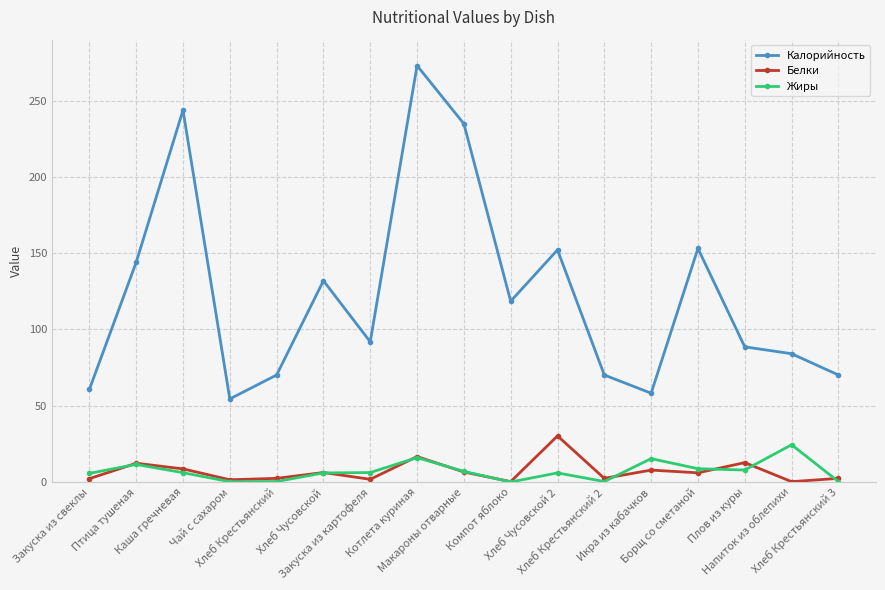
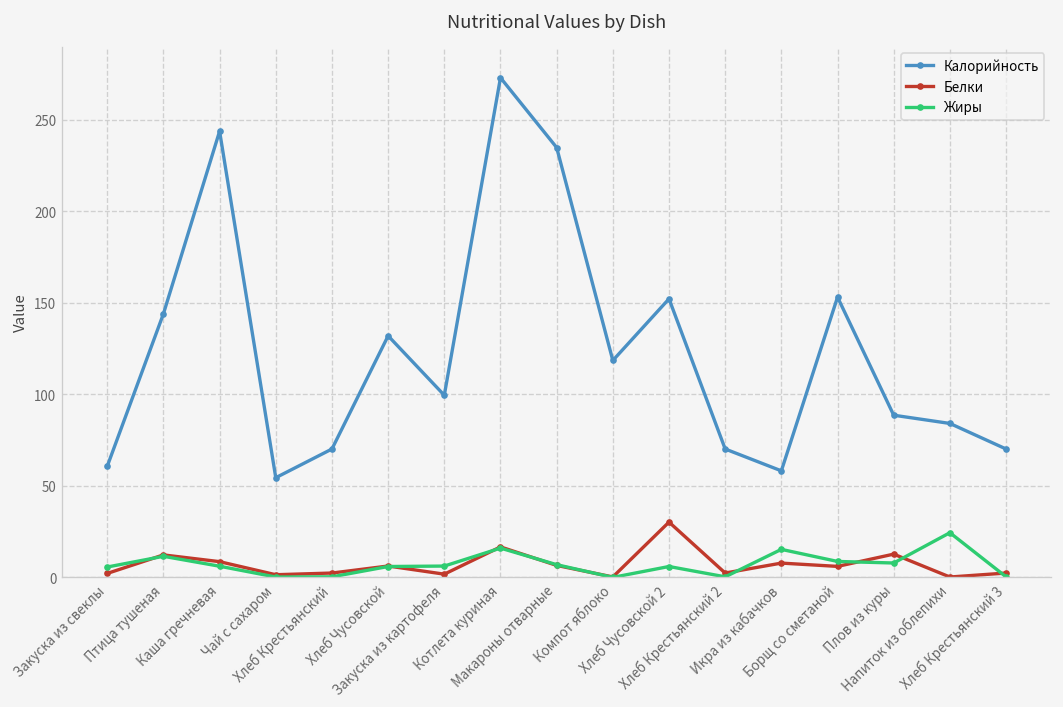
Калорийность, Закуска из картофеля: 92 -> 100
